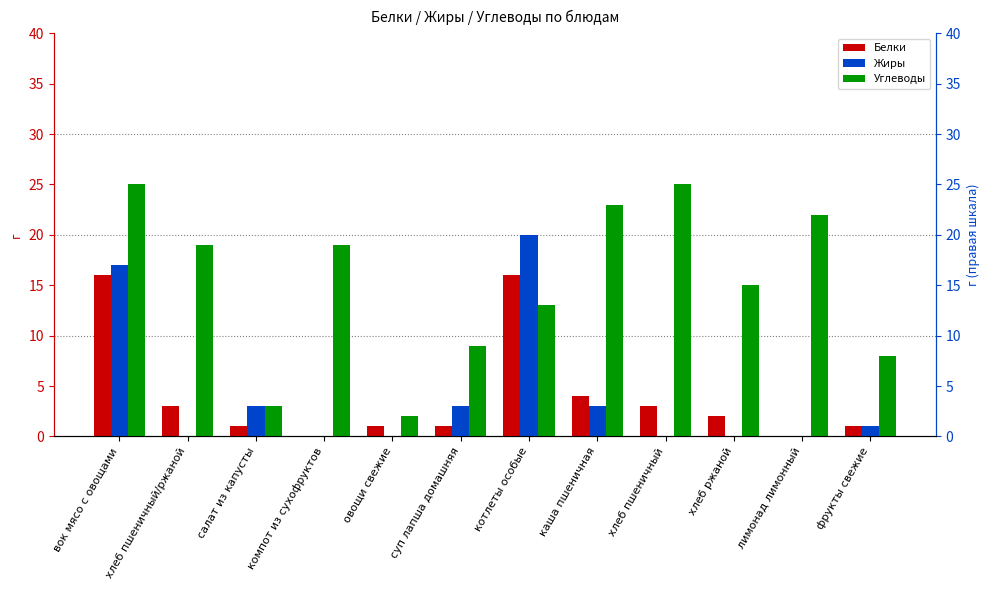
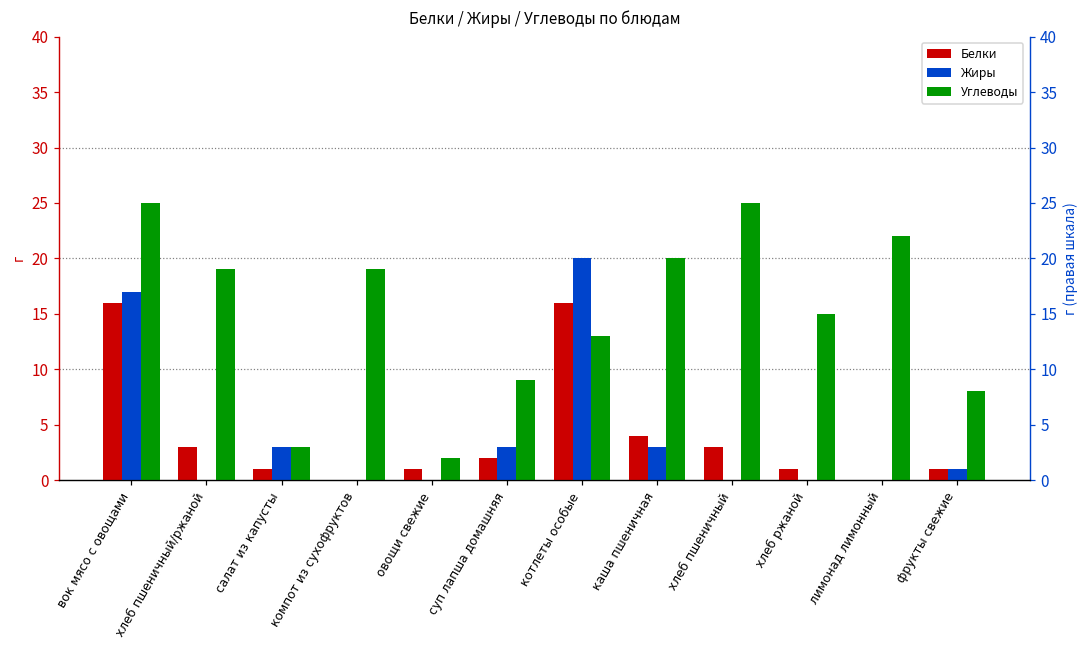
Белки, суп лапша домашняя: 1 -> 2
Углеводы, каша пшеничная: 23 -> 20
Белки, хлеб ржаной: 2 -> 1
